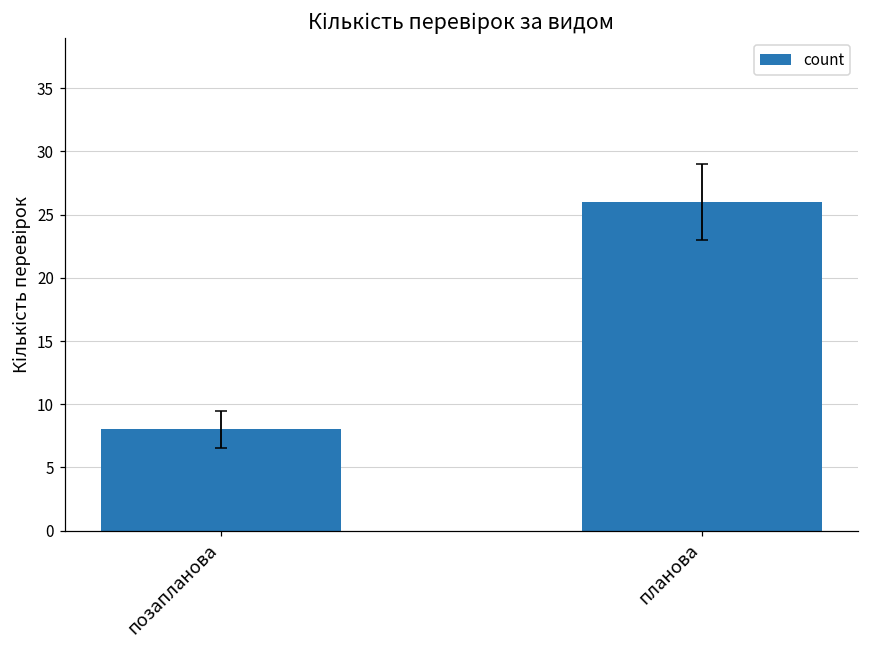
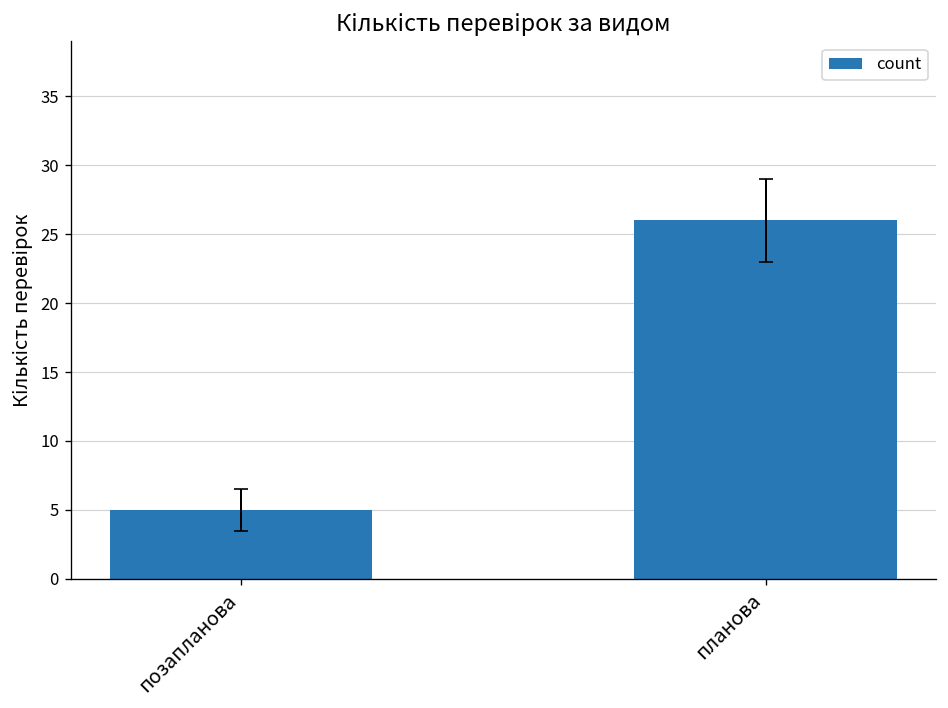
count, позапланова: 8 -> 5
